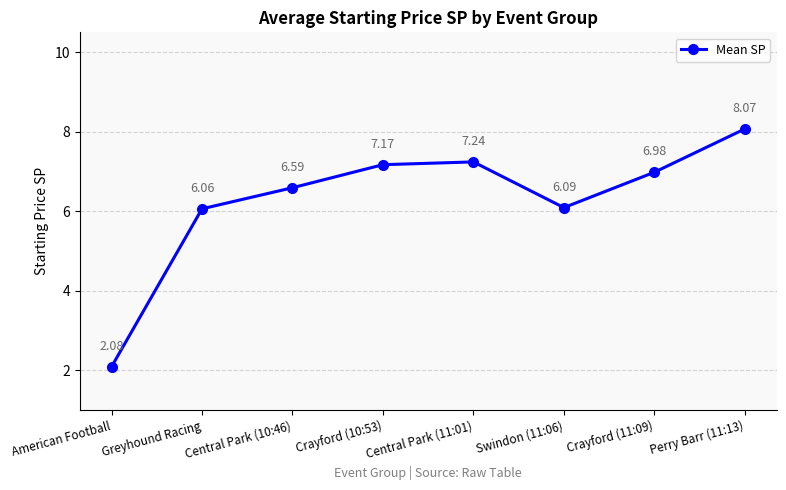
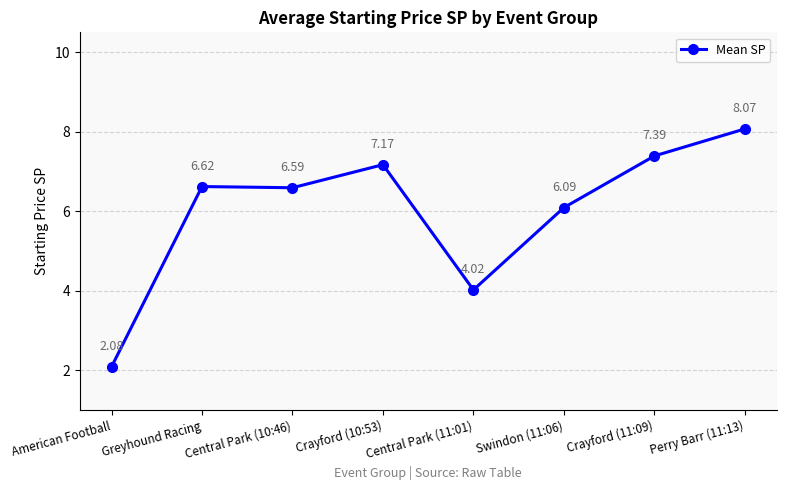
Greyhound Racing: 6.06 -> 6.62
Central Park (11:01): 7.24 -> 4.02
Crayford (11:09): 6.98 -> 7.39
